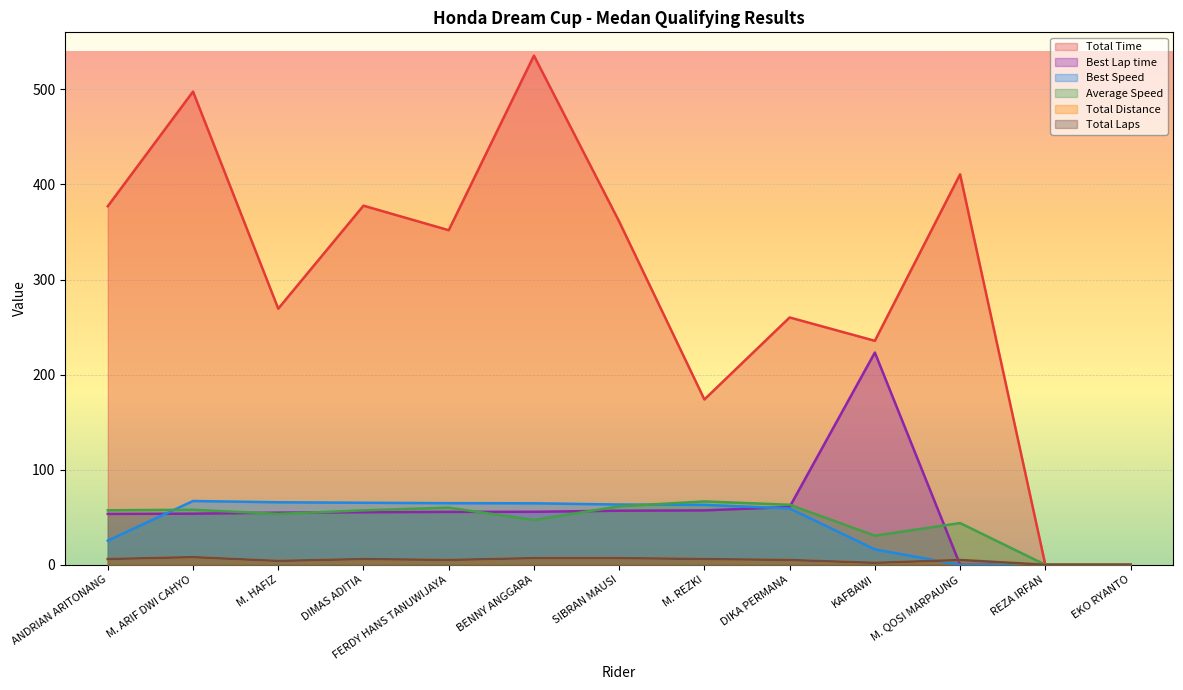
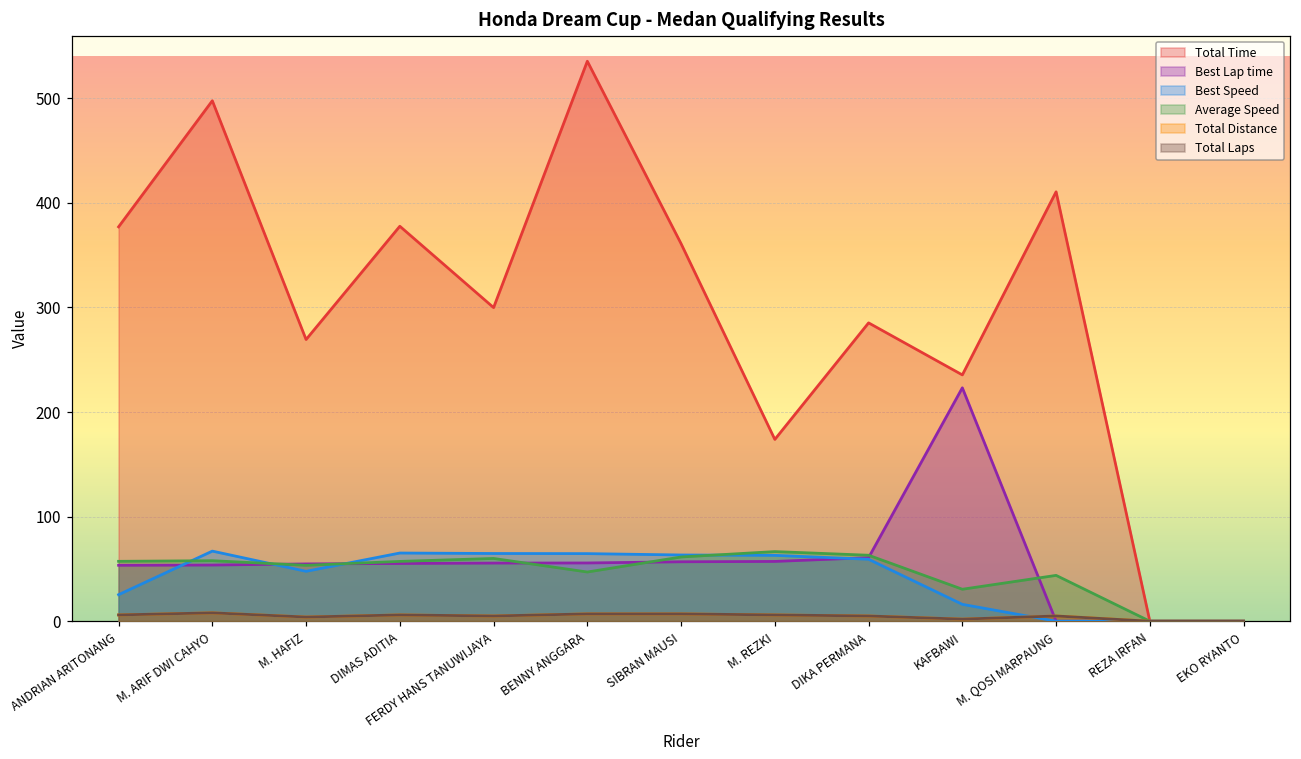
Best Speed, M. HAFIZ: 70 -> 50
Total Time, FERDY HANS TANUWIJAYA: 350 -> 300
Total Time, DIKA PERMANA: 260 -> 290
